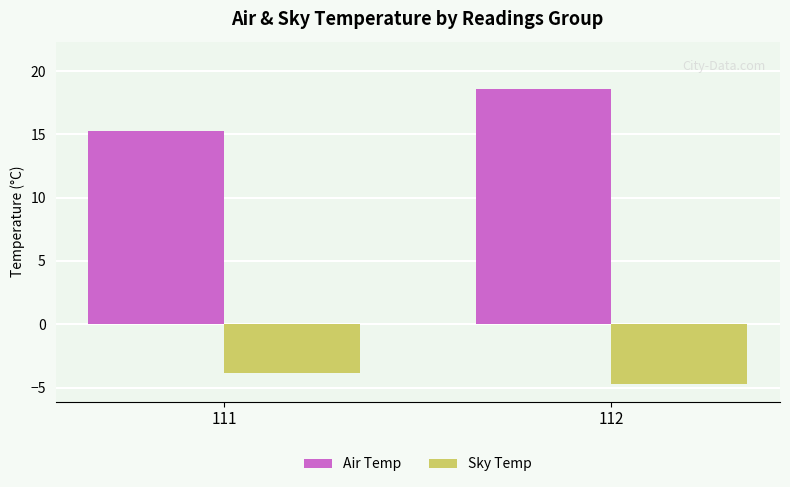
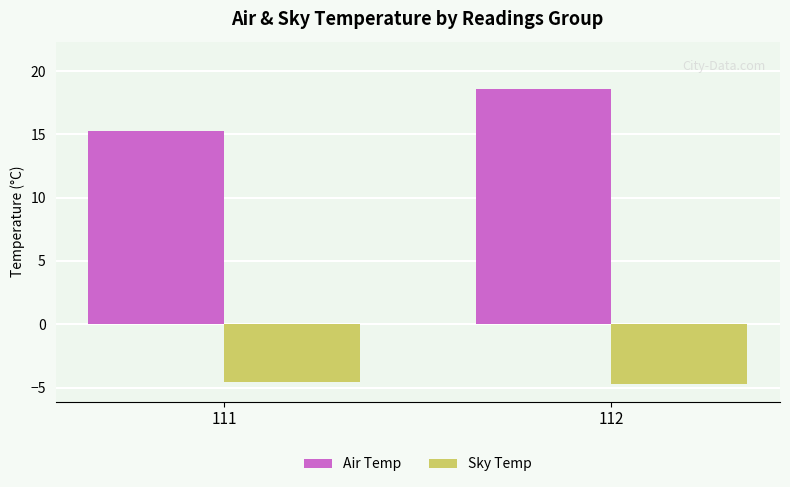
Sky Temp, 111: -3.9 -> -4.6
